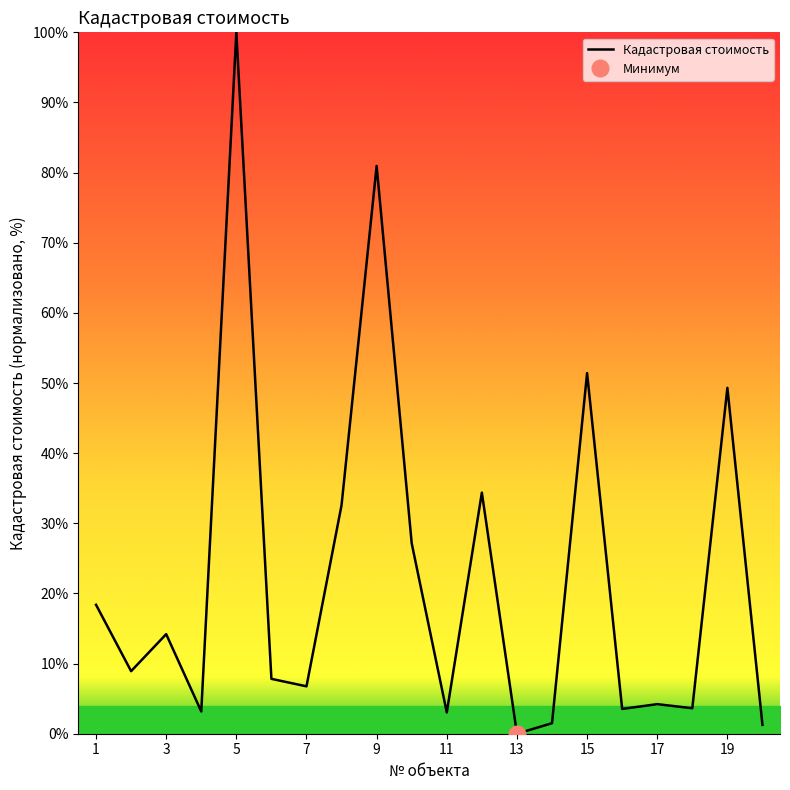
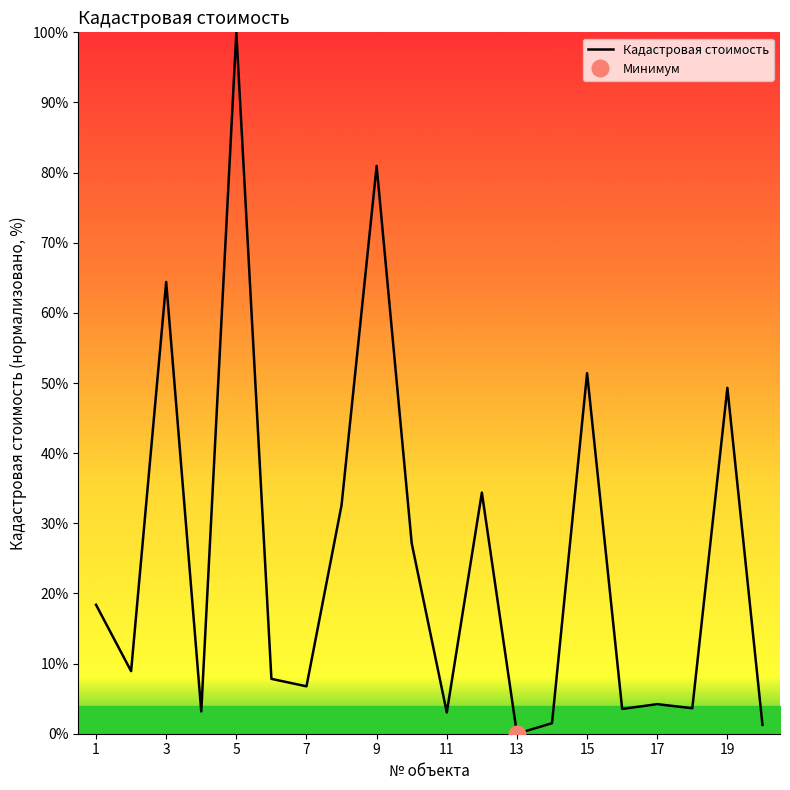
Кадастровая стоимость, 3: 14% -> 64%
